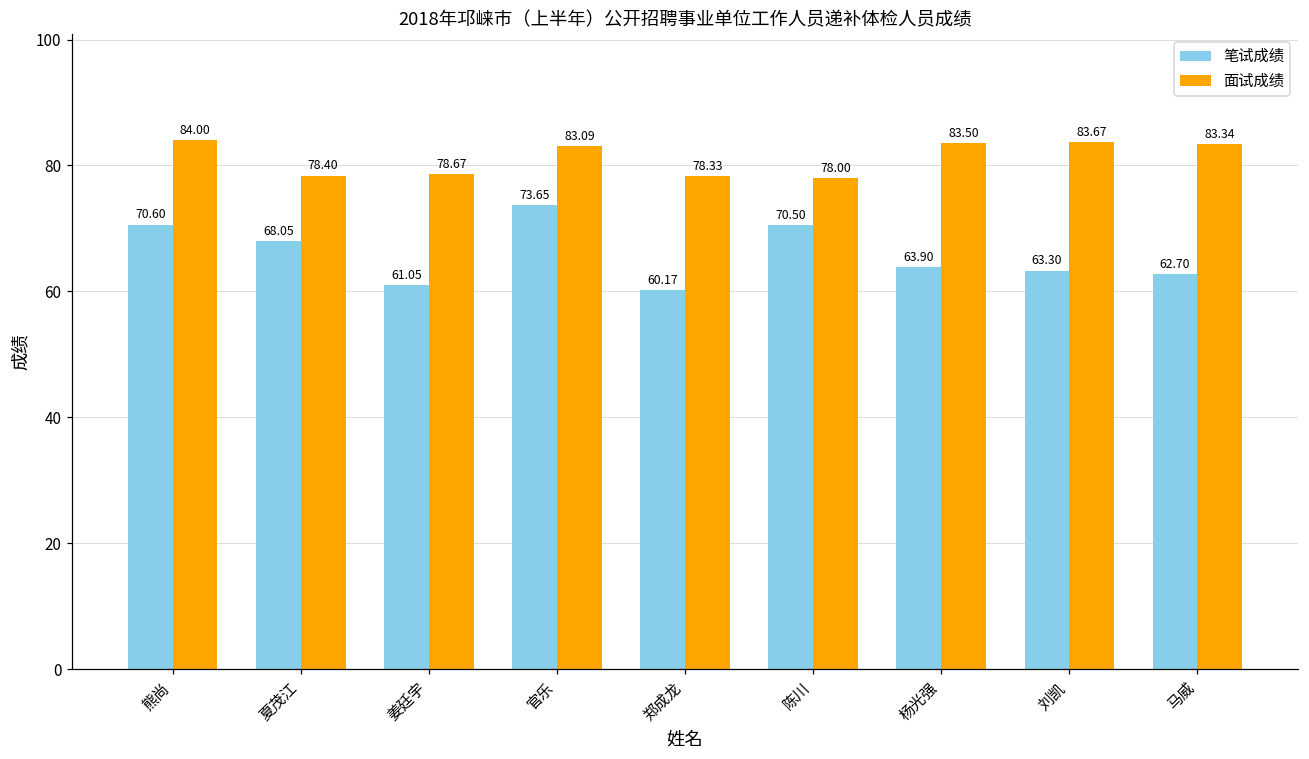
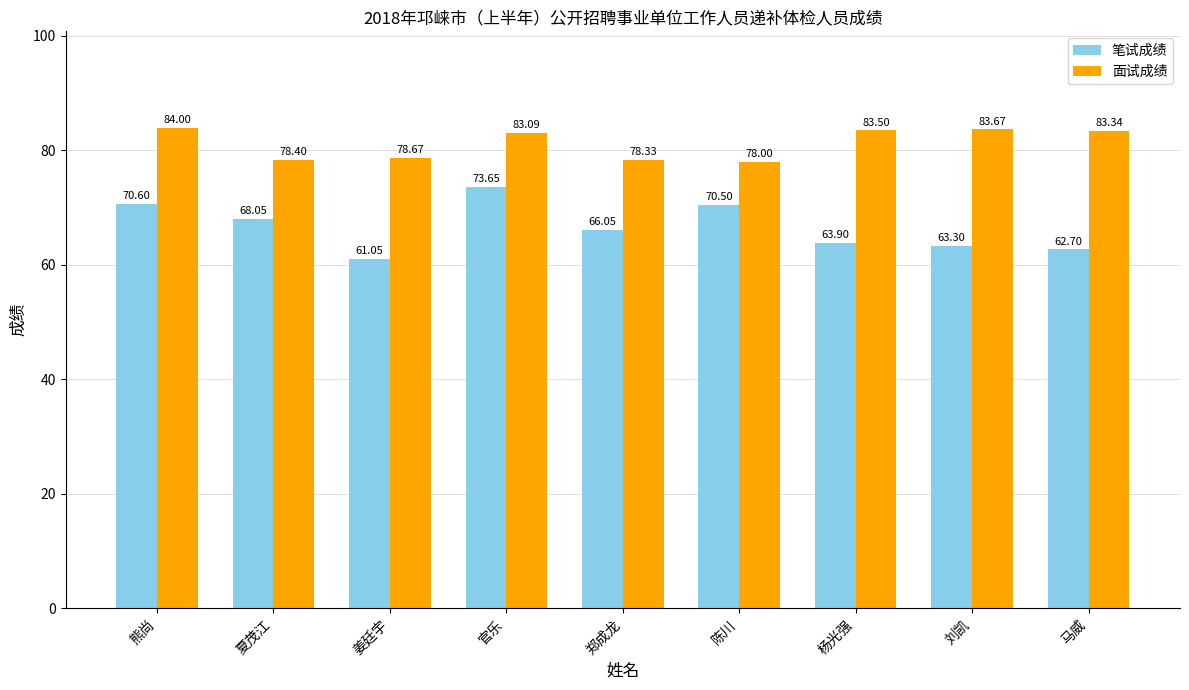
笔试成绩, 郑成龙: 60.17 -> 66.05
